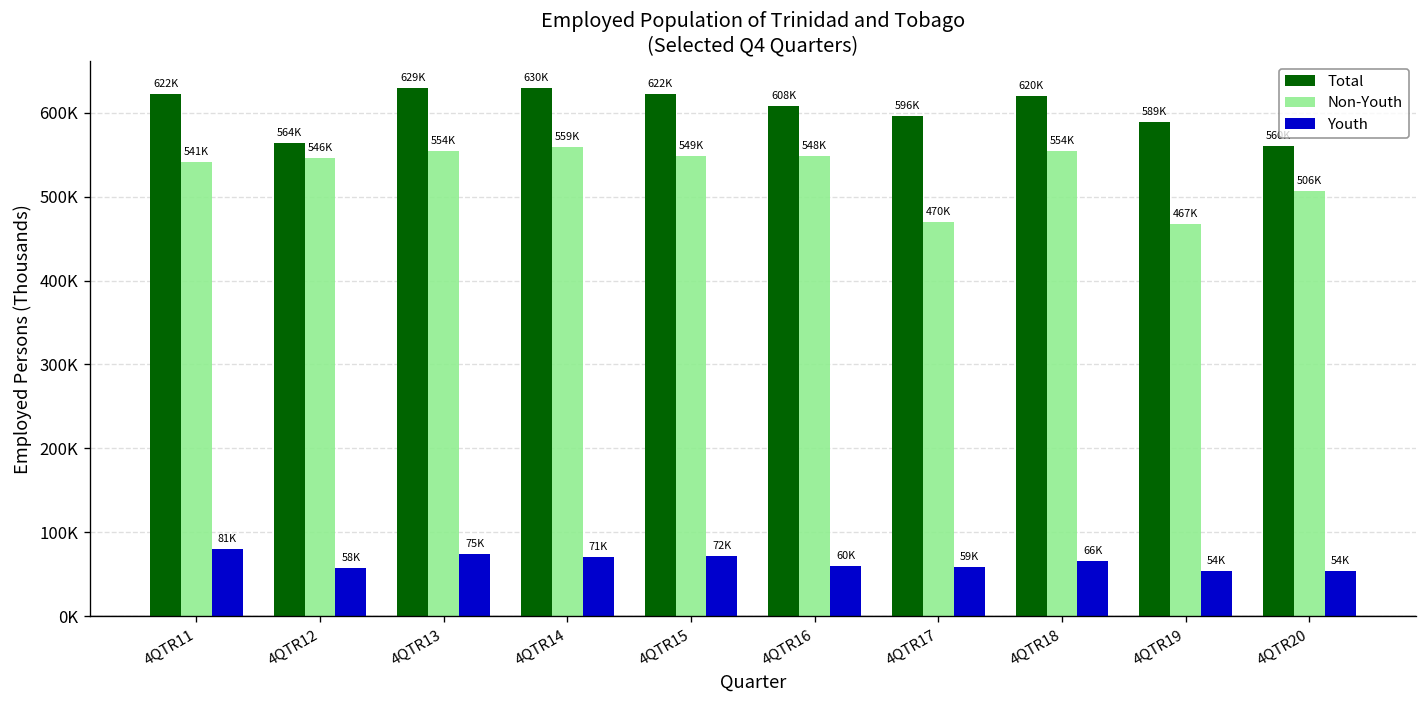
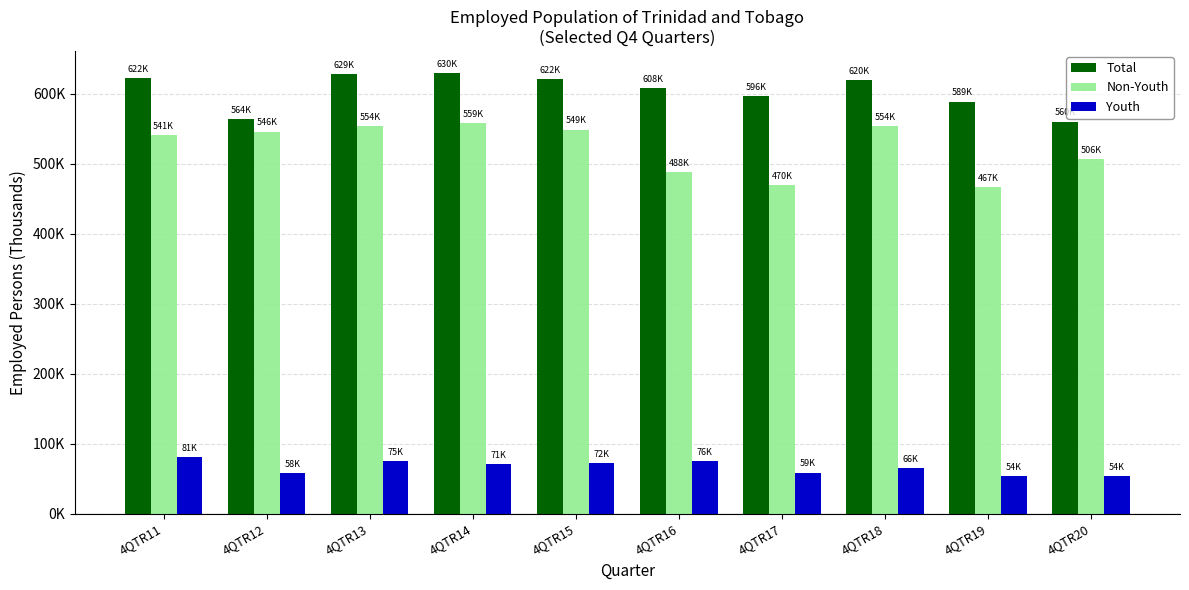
Non-Youth, 4QTR16: 548K -> 488K
Youth, 4QTR16: 60K -> 76K
